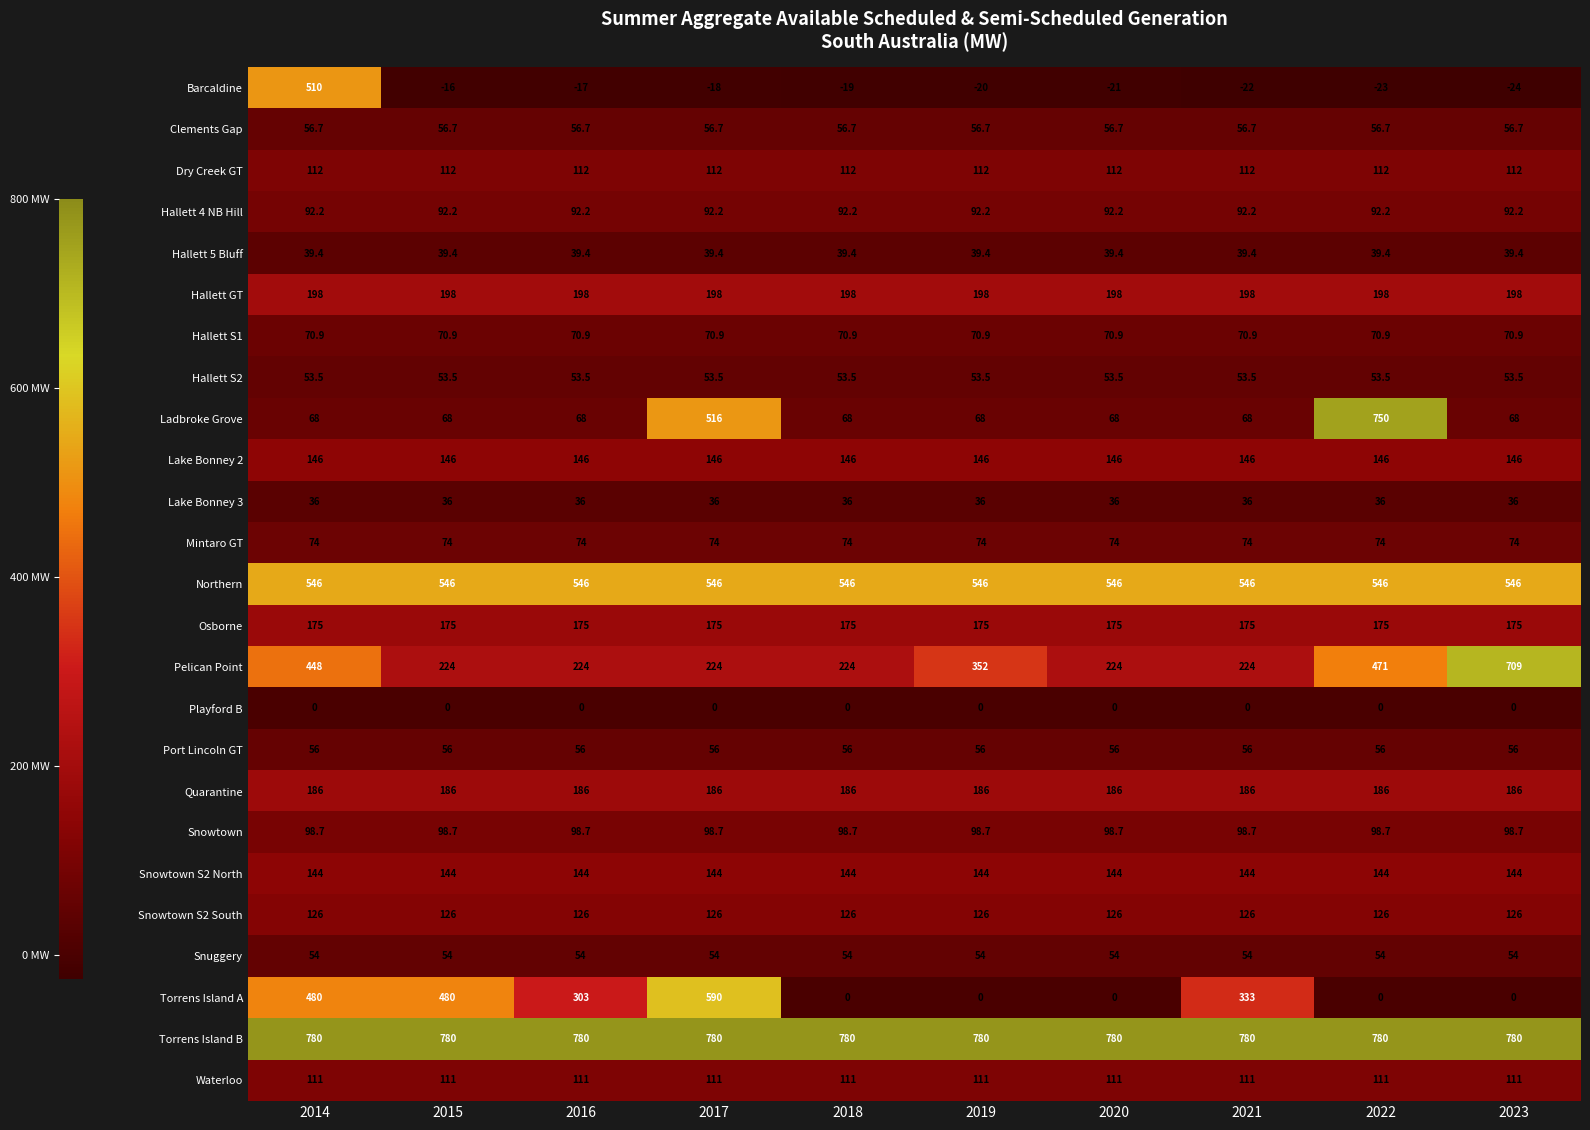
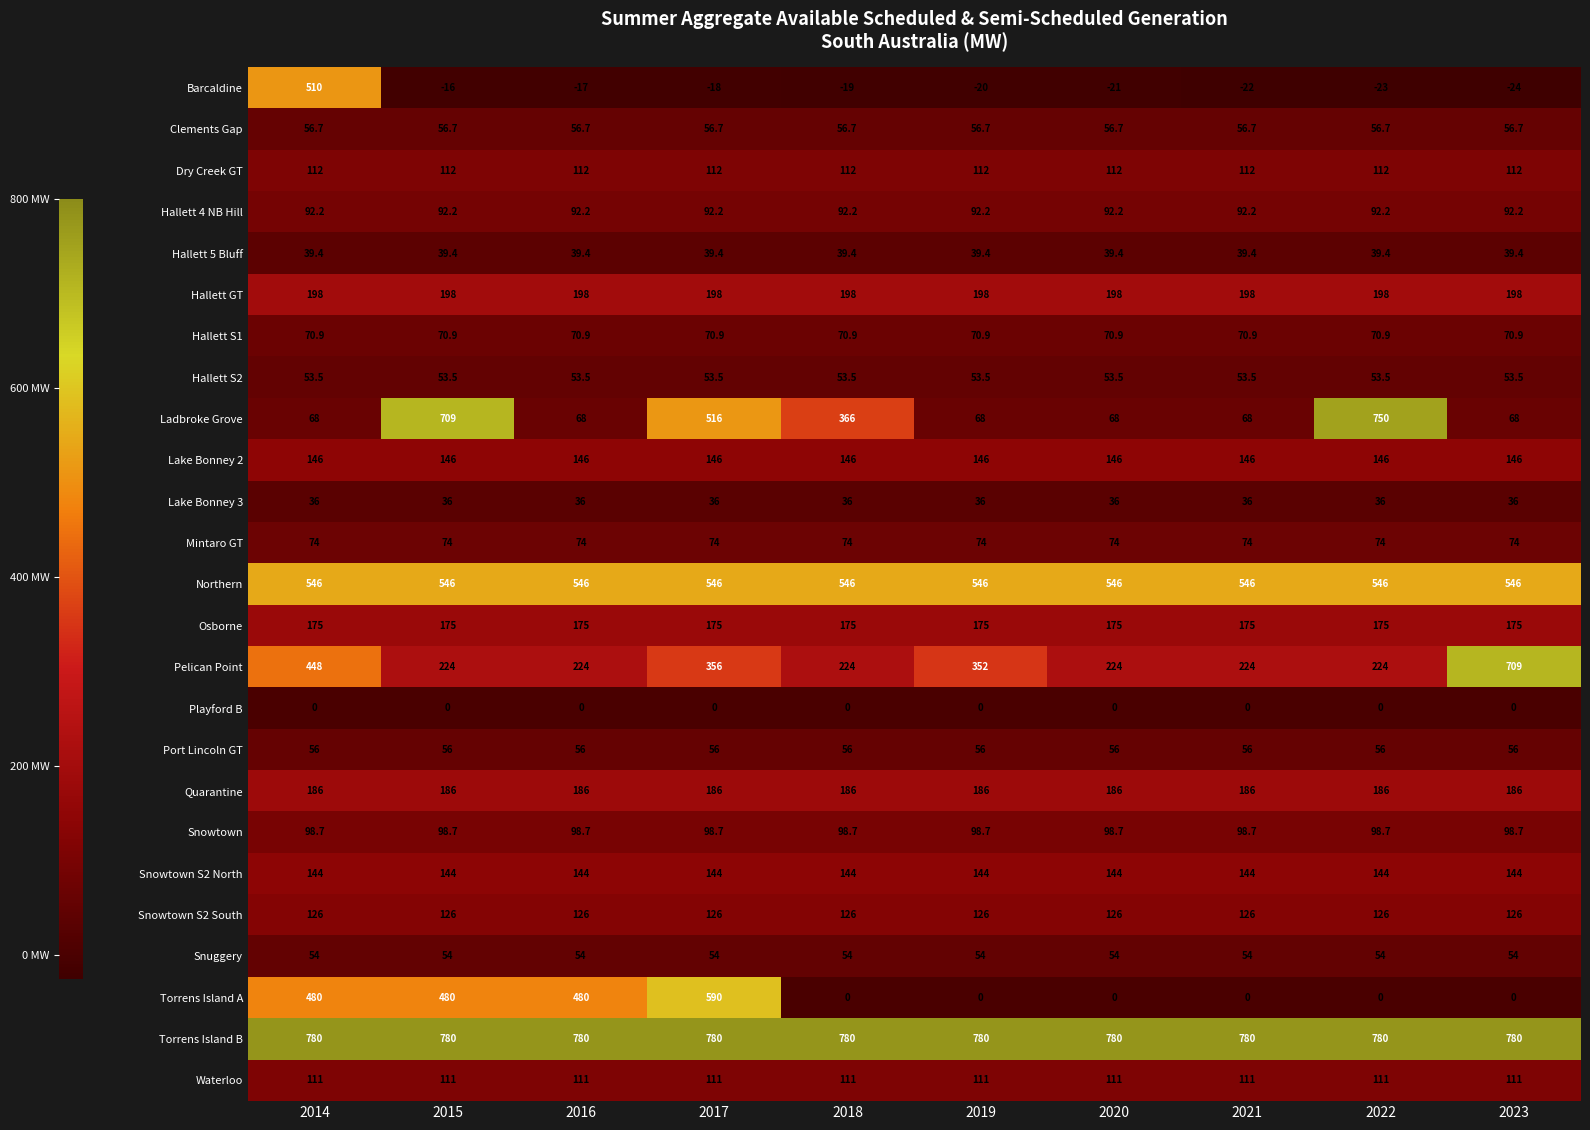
Ladbroke Grove, 2015: 68 -> 709
Ladbroke Grove, 2018: 68 -> 366
Pelican Point, 2017: 224 -> 356
Pelican Point, 2022: 471 -> 224
Torrens Island A, 2016: 303 -> 480
Torrens Island A, 2021: 333 -> 0
